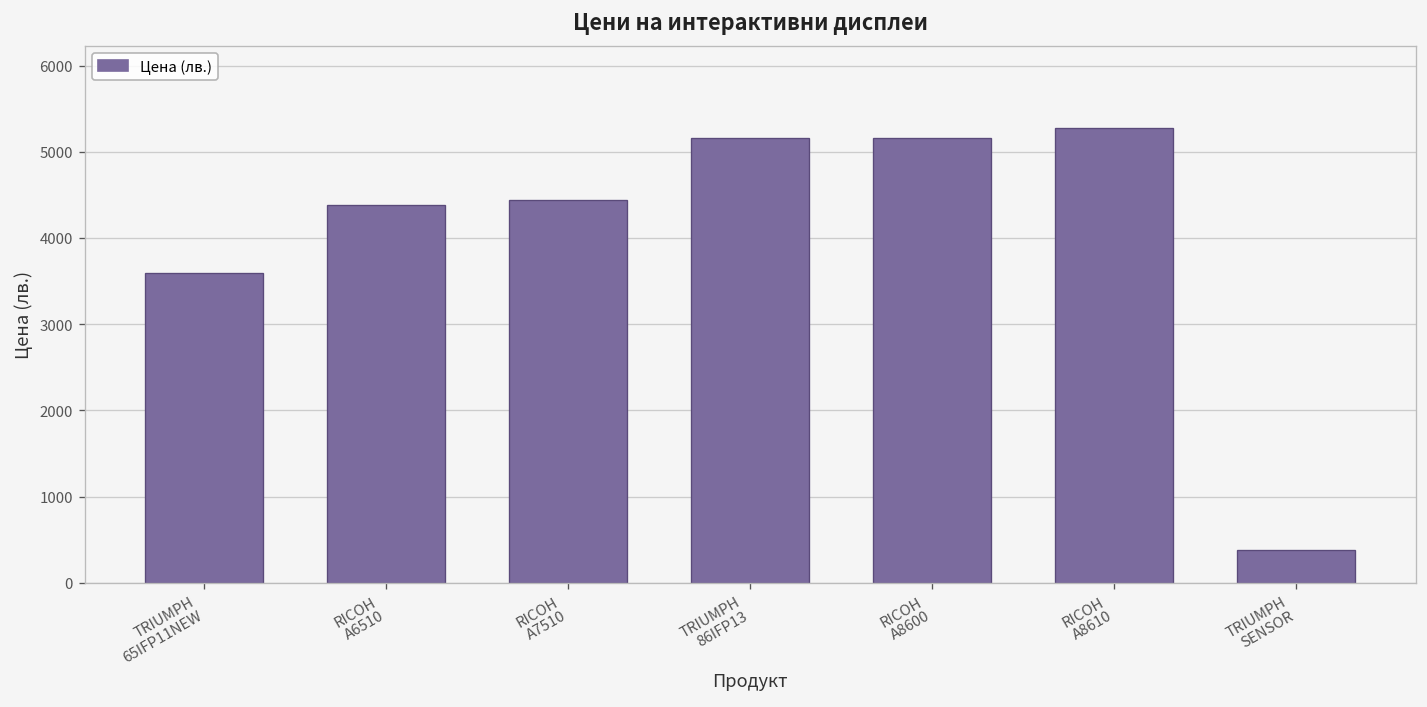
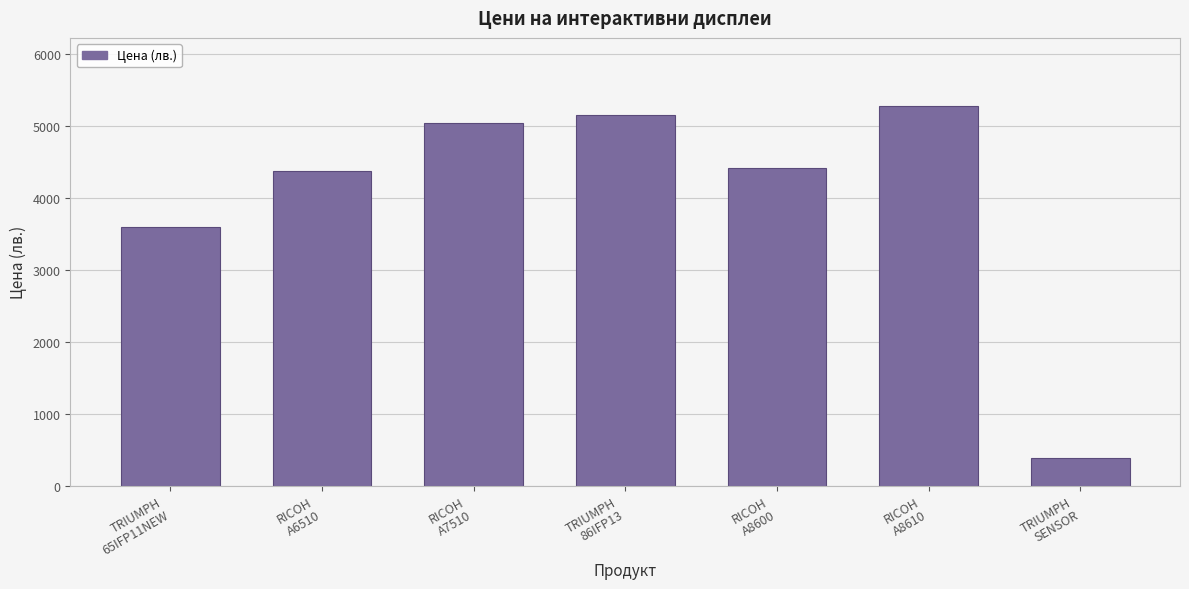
RICOH A7510: 4400 -> 5000
RICOH A8600: 5200 -> 4400
